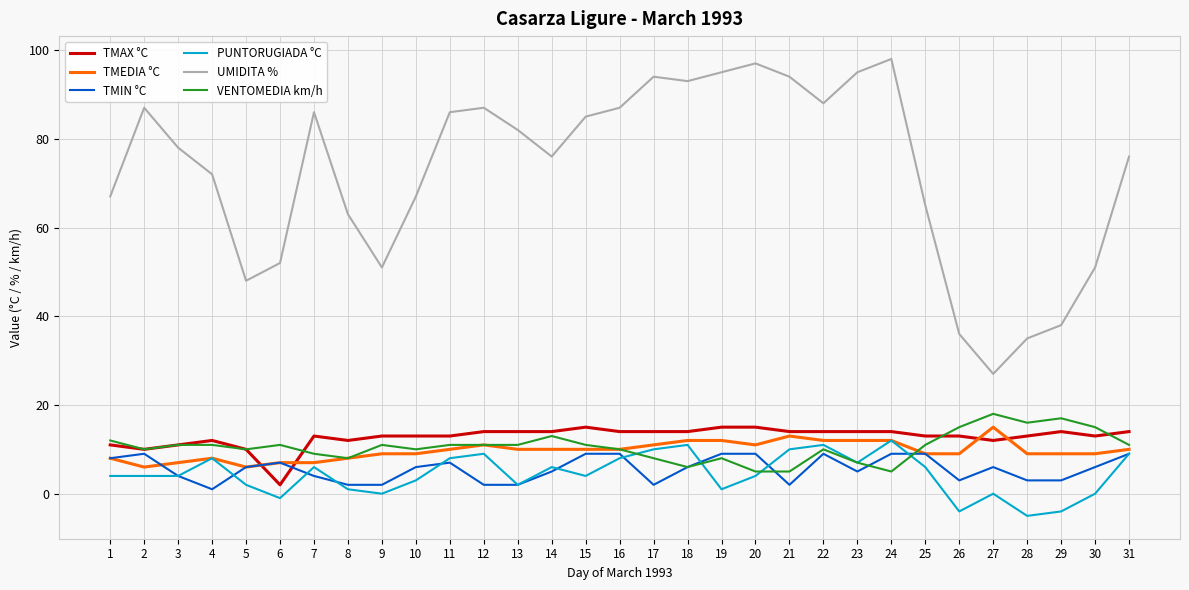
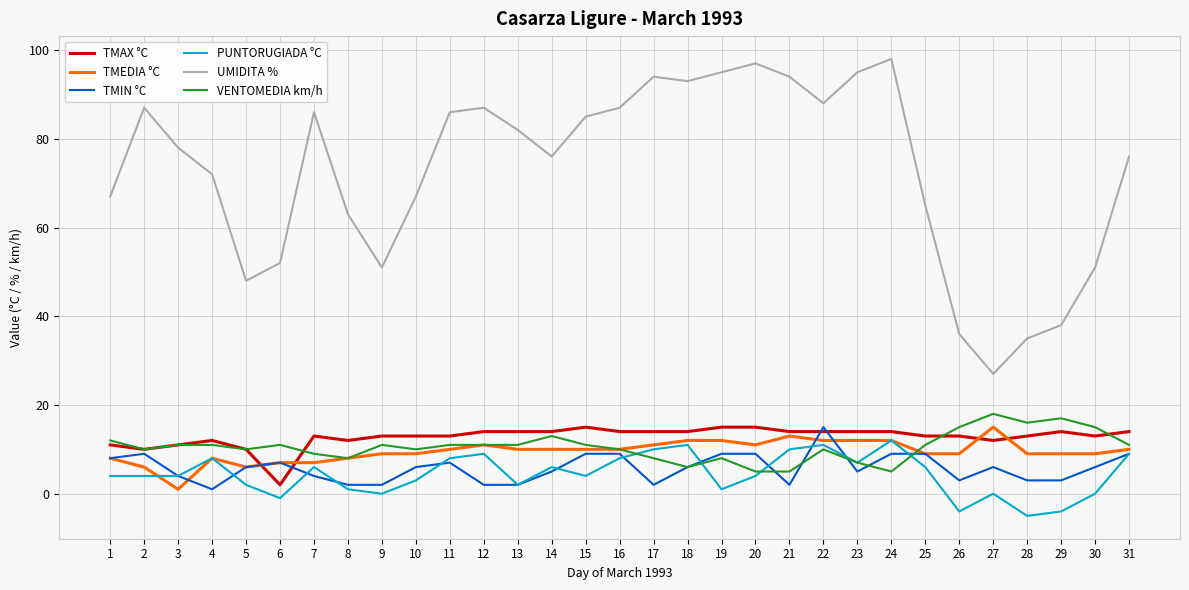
TMEDIA °C, 3: 7 -> 1
TMIN °C, 22: 9 -> 15
